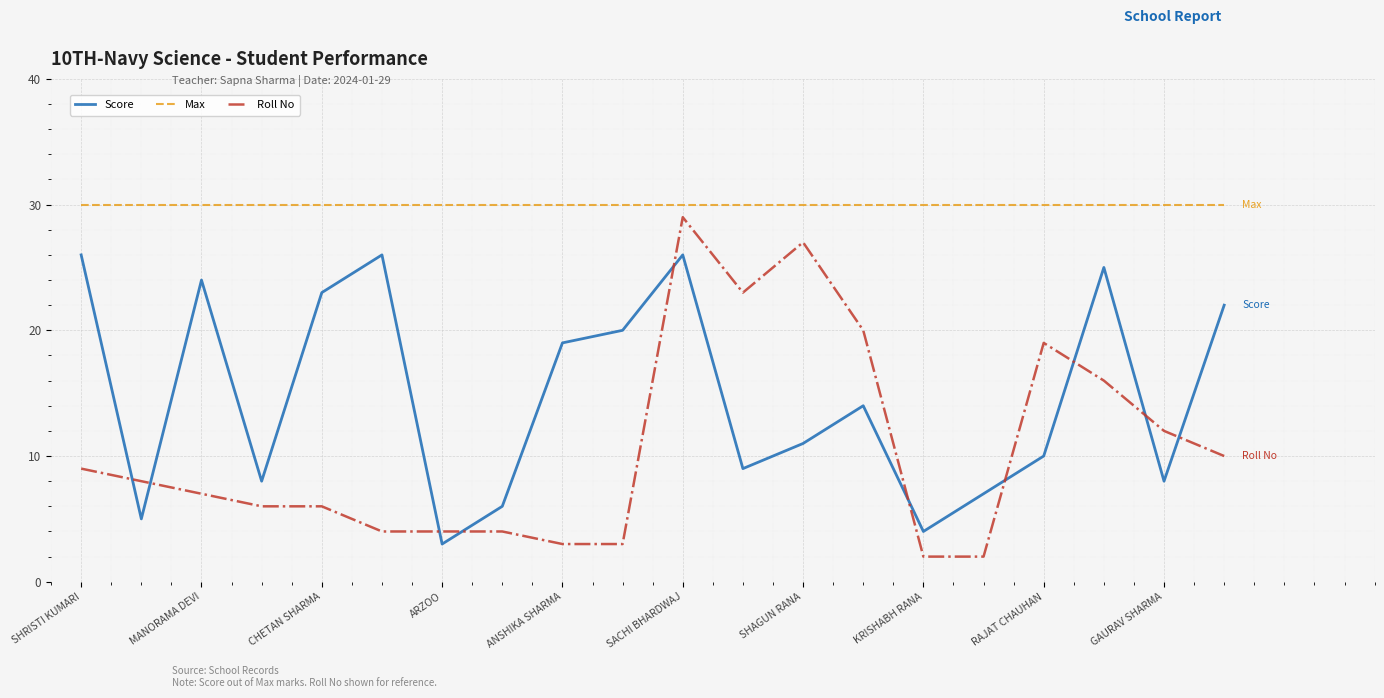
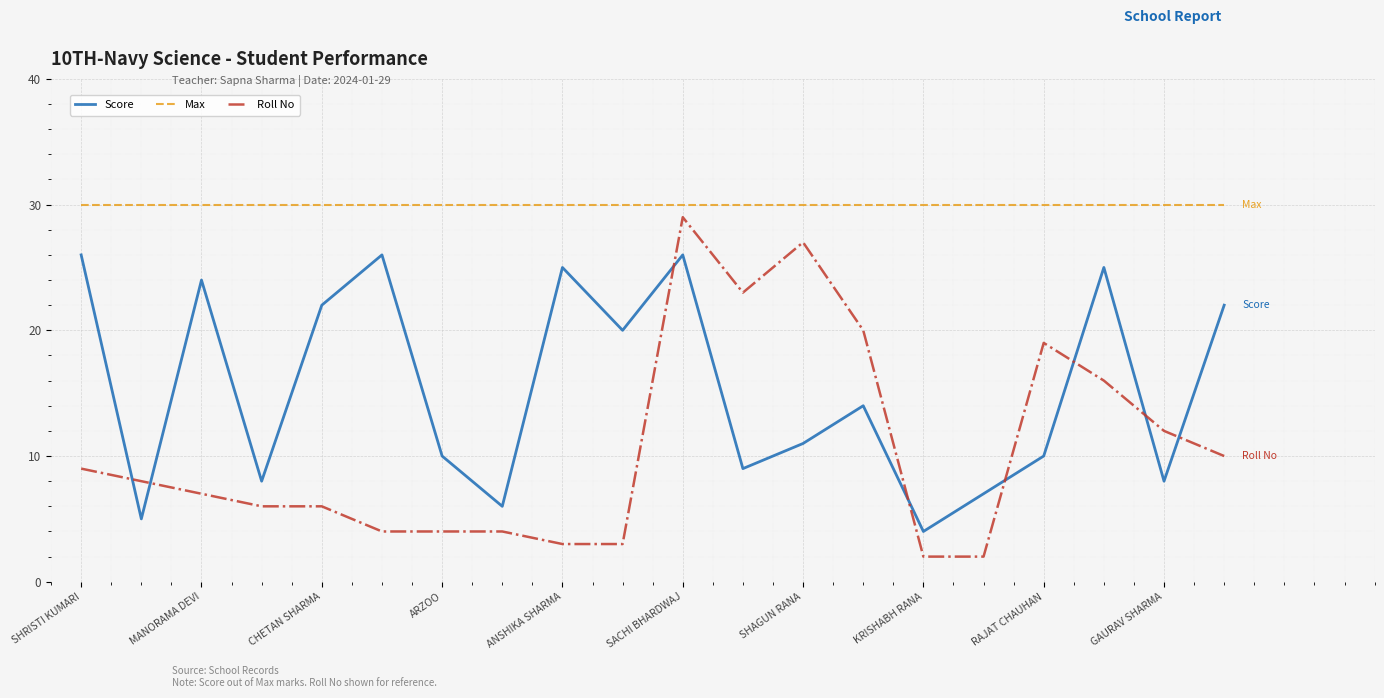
Score, CHETAN SHARMA: 23 -> 22
Score, ARZOO: 3 -> 10
Score, ANSHIKA SHARMA: 19 -> 25
